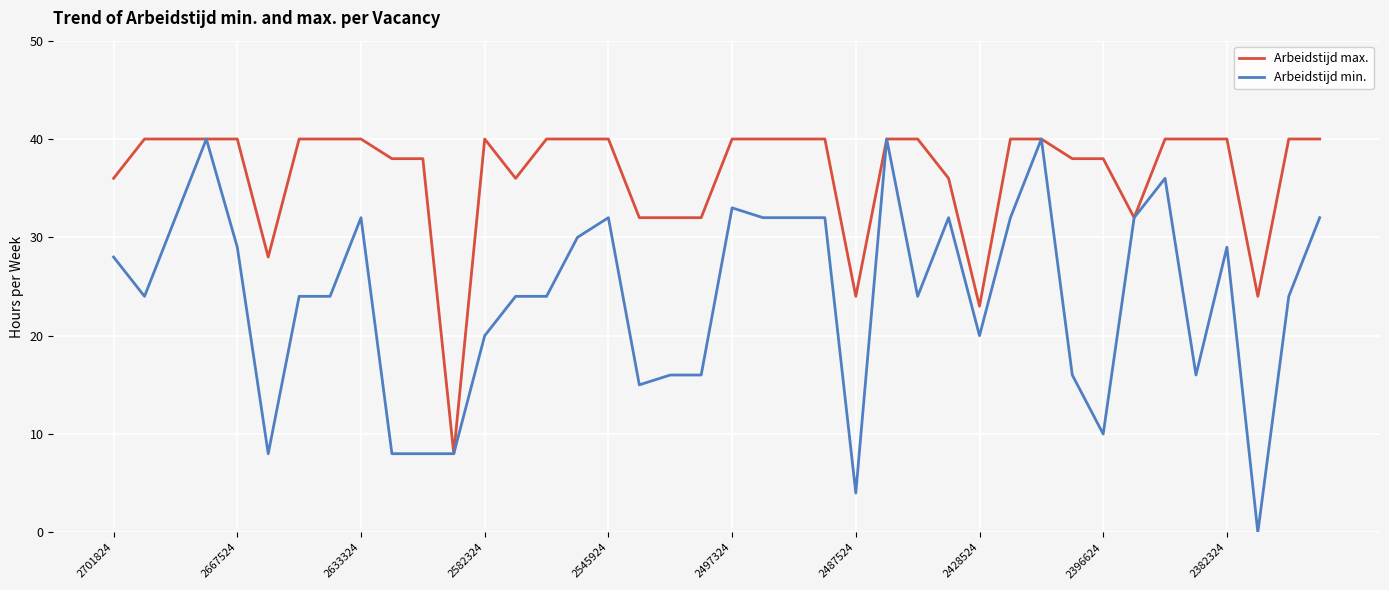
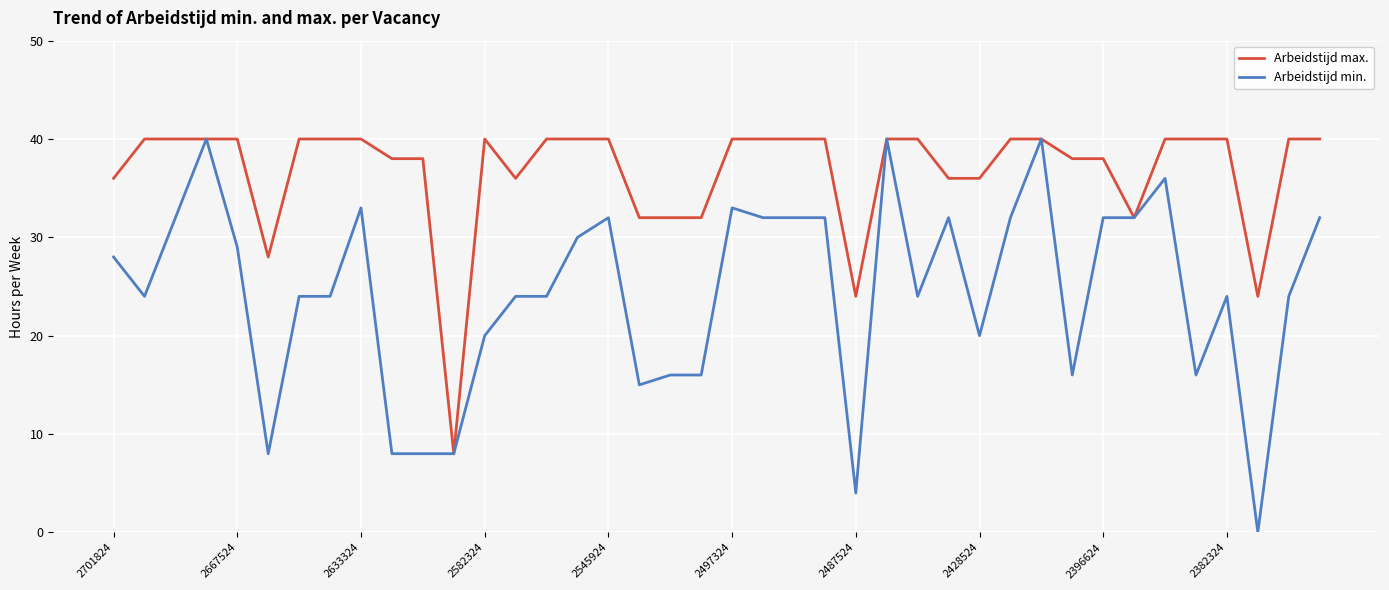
Arbeidstijd min., 2633324: 32 -> 33
Arbeidstijd max., 2428524: 23 -> 36
Arbeidstijd min., 2396624: 10 -> 32
Arbeidstijd min., 2382324: 29 -> 24
